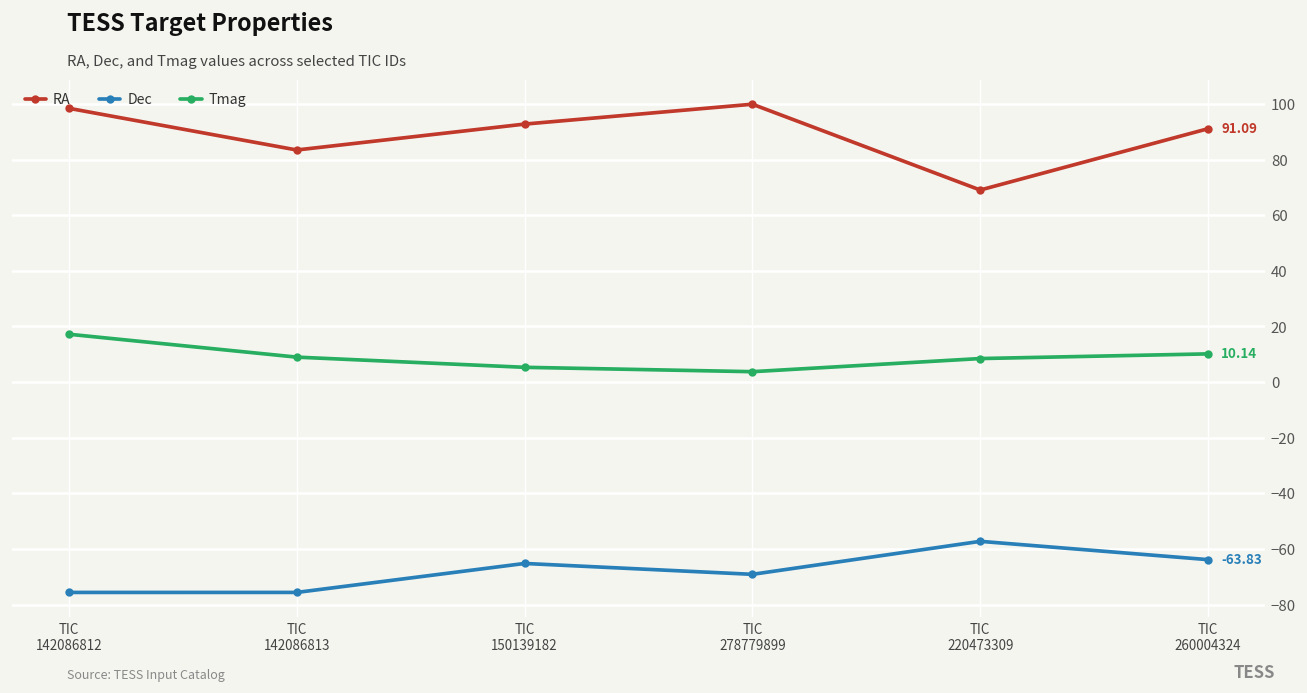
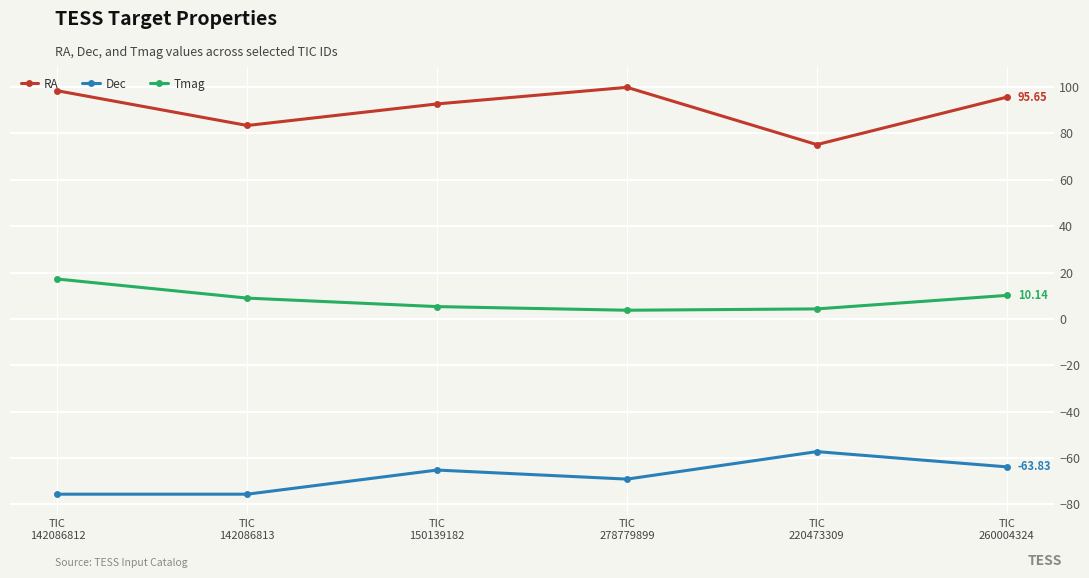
RA, TIC 220473309: 69 -> 75
Tmag, TIC 220473309: 8 -> 4
RA, TIC 260004324: 91.09 -> 95.65
